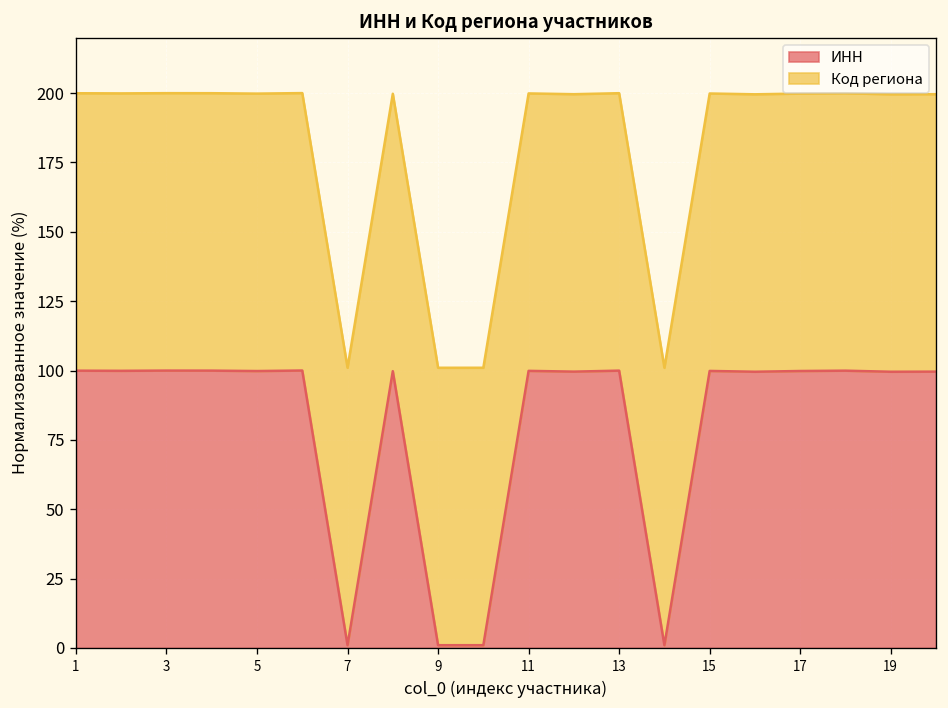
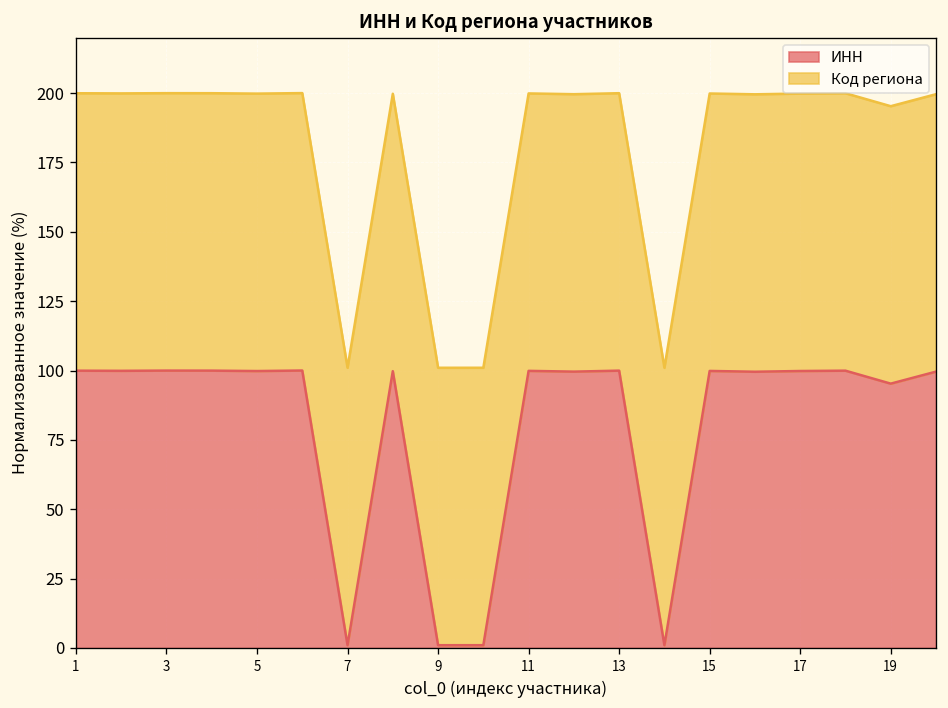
ИНН, 19: 100 -> 95
